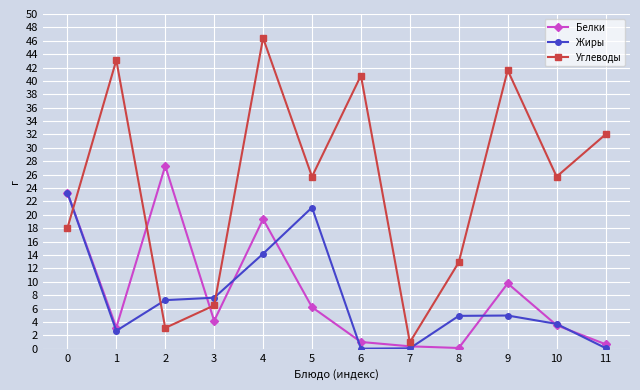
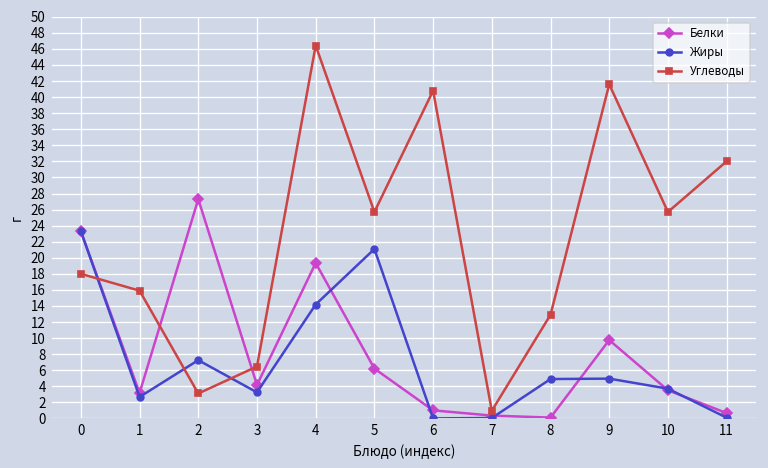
Углеводы, 1: 43 -> 16
Жиры, 3: 8 -> 3
